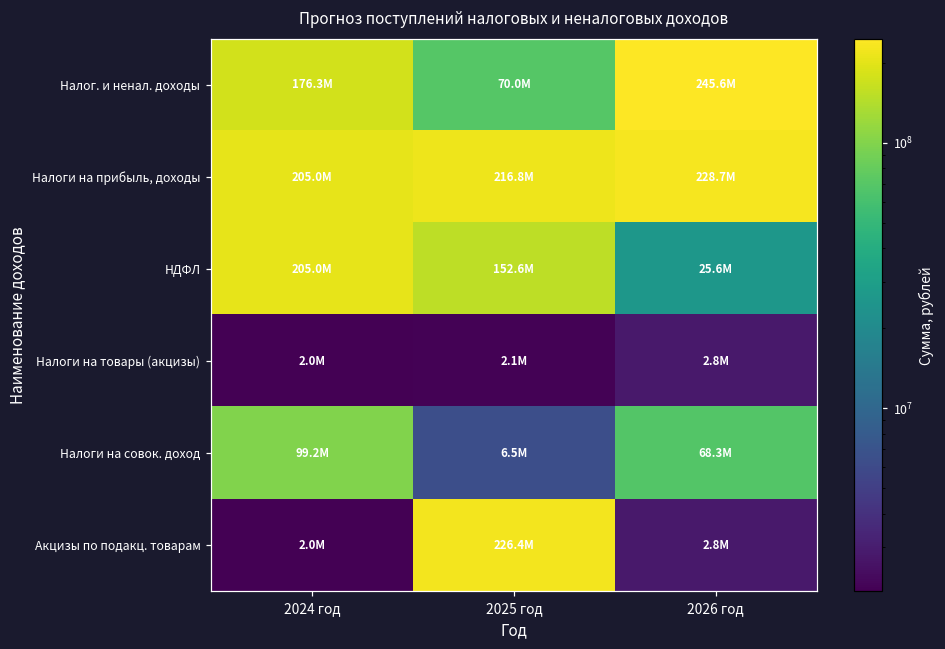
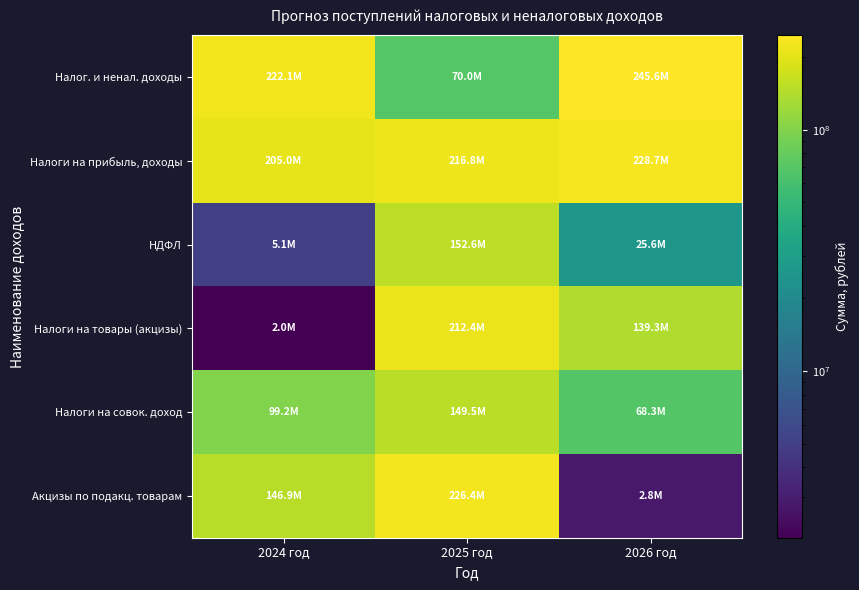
Налог. и ненал. доходы, 2024 год: 176.3M -> 222.1M
НДФЛ, 2024 год: 205.0M -> 5.1M
Налоги на товары (акцизы), 2025 год: 2.1M -> 212.4M
Налоги на товары (акцизы), 2026 год: 2.8M -> 139.3M
Налоги на совок. доход, 2025 год: 6.5M -> 149.5M
Акцизы по подакц. товарам, 2024 год: 2.0M -> 146.9M
